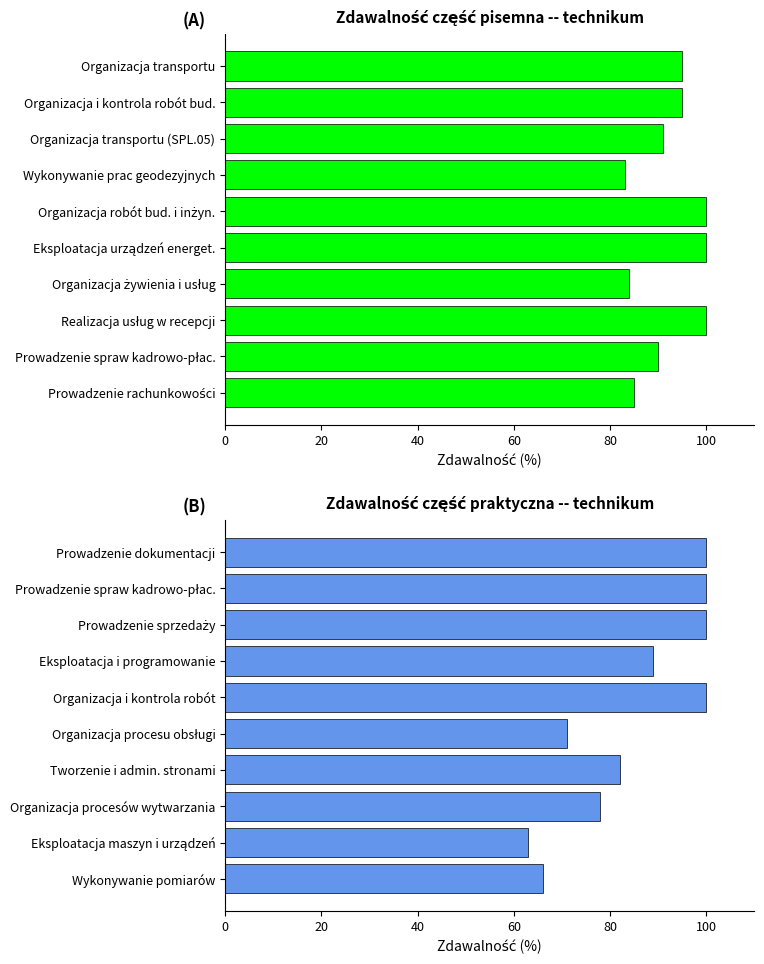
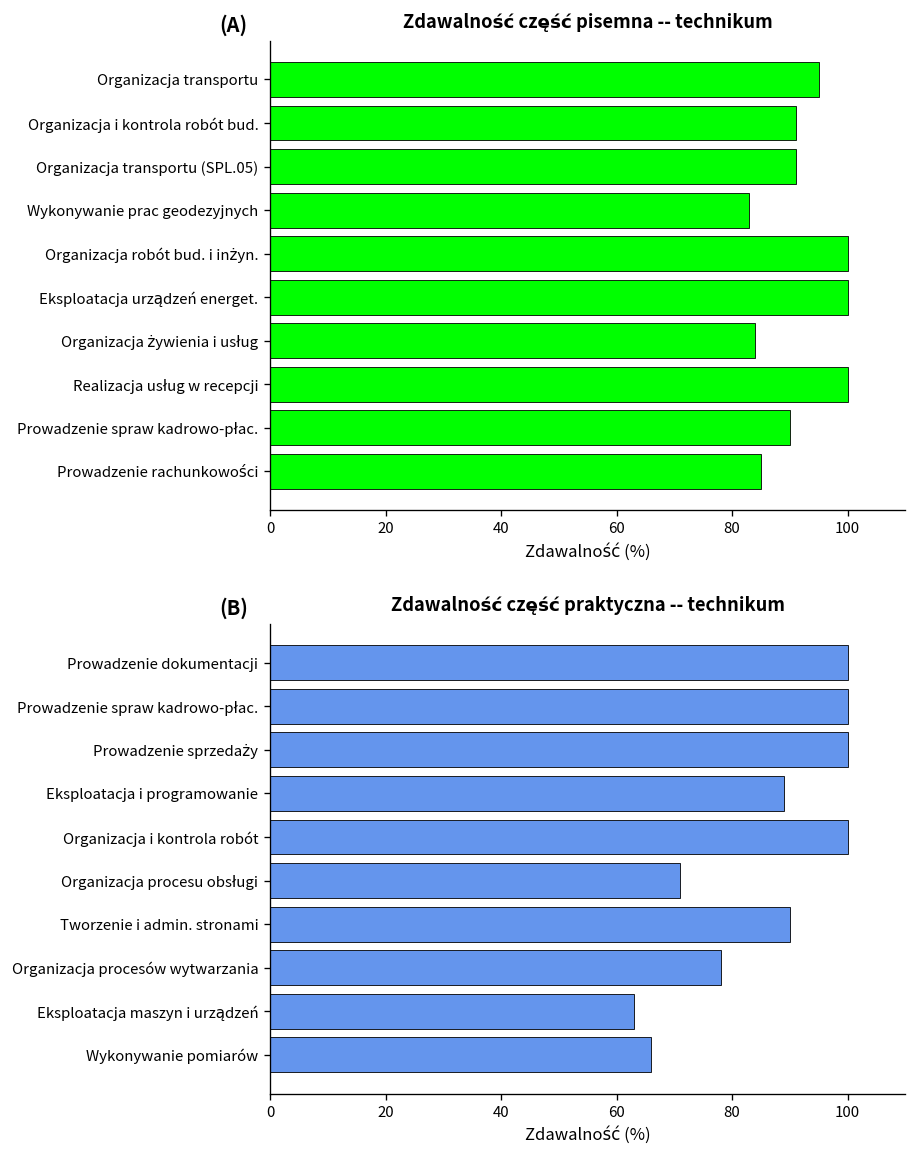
Zdawalność część pisemna -- technikum, Organizacja i kontrola robót bud.: 95 -> 91
Zdawalność część praktyczna -- technikum, Tworzenie i admin. stronami: 82 -> 90
